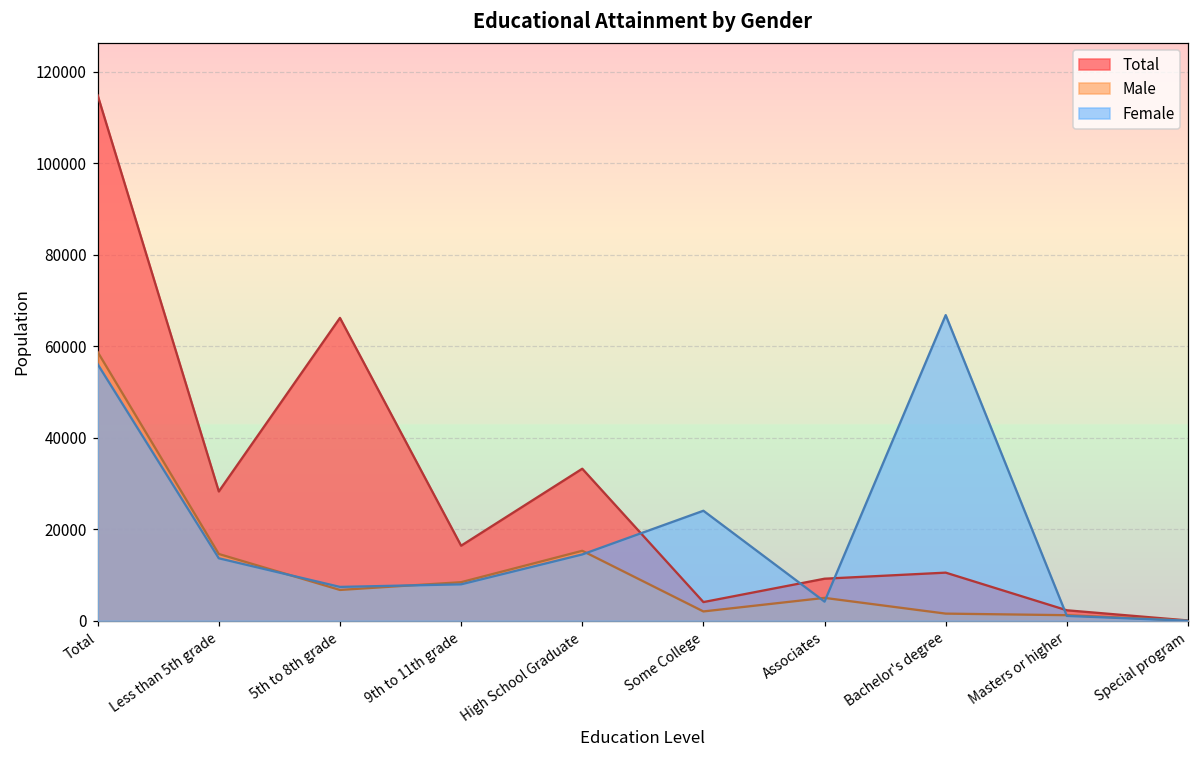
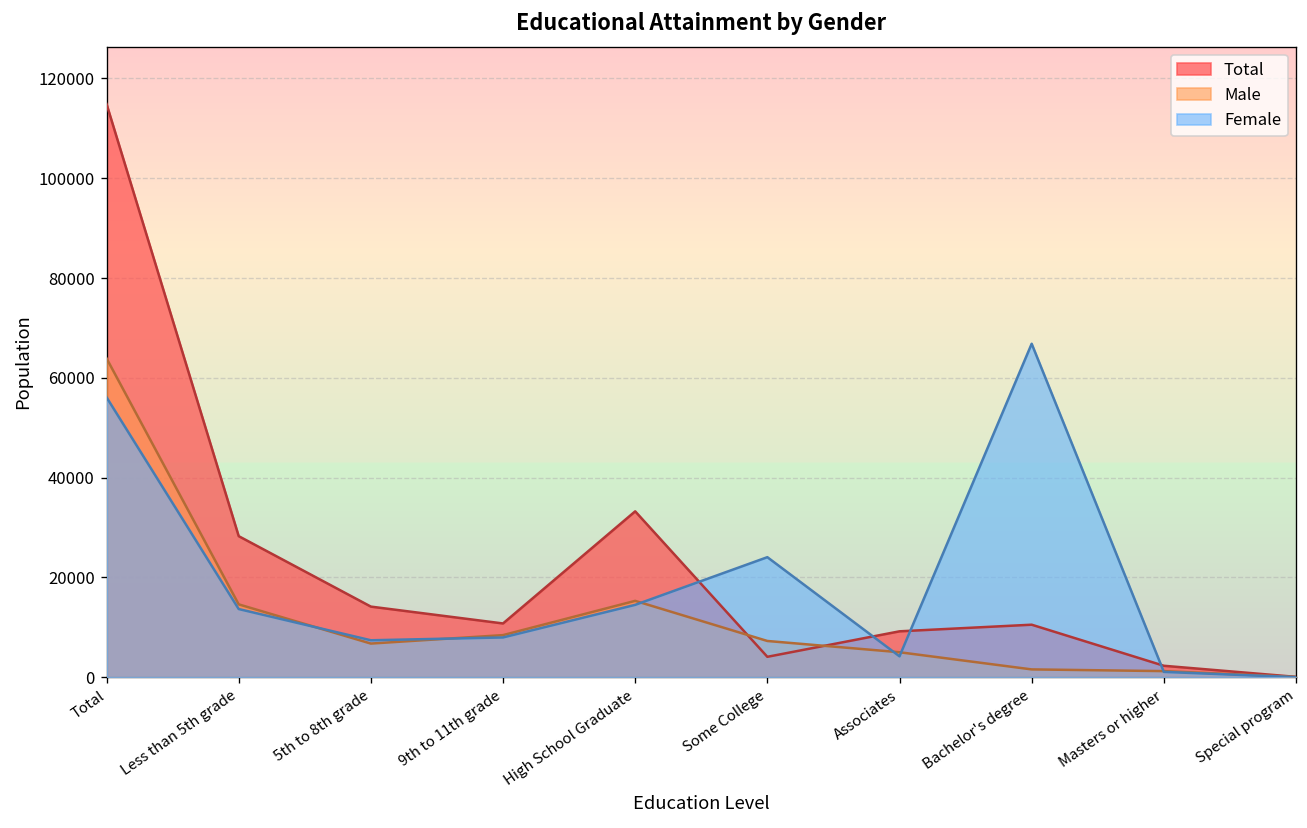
Male, Total: 59000 -> 64000
Total, 5th to 8th grade: 66000 -> 14000
Total, 9th to 11th grade: 16000 -> 11000
Male, Some College: 2000 -> 7000
